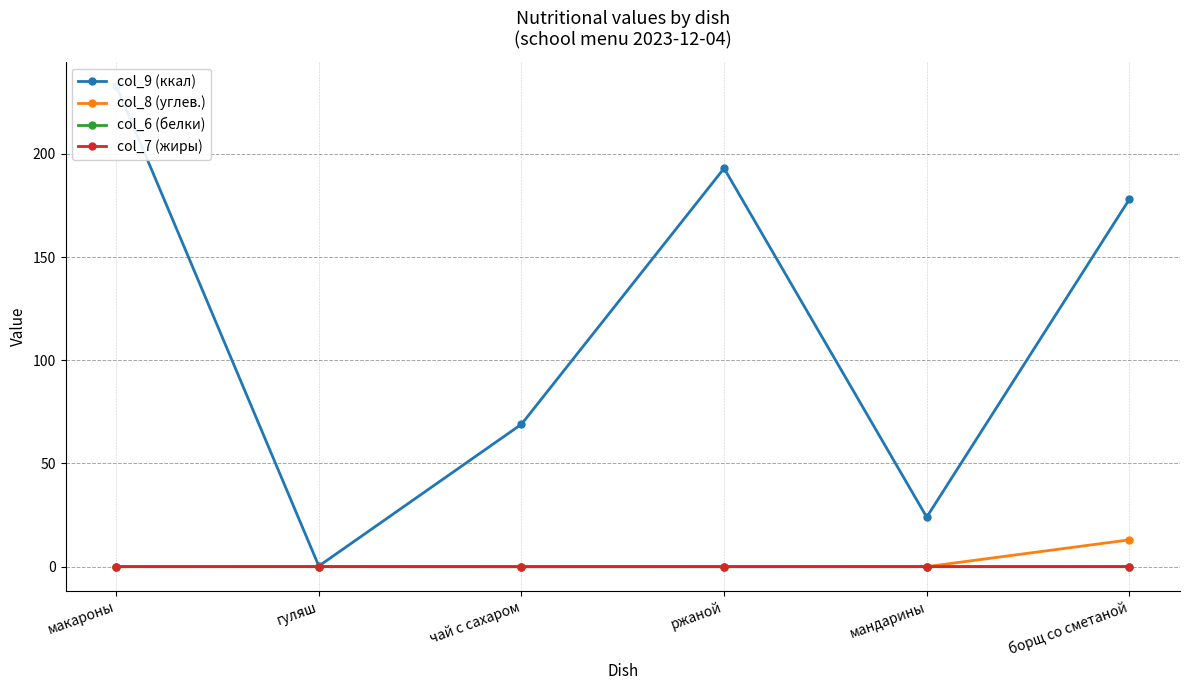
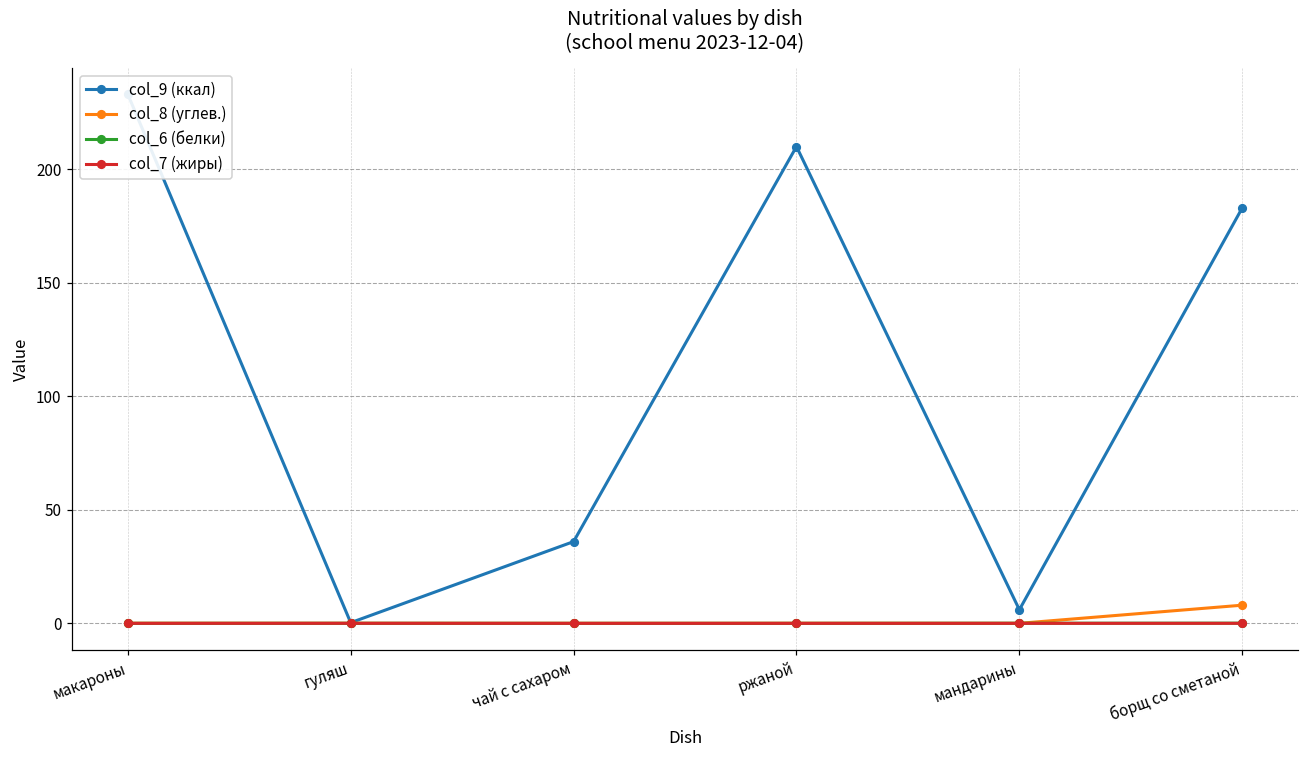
col_9 (ккал), чай с сахаром: 69 -> 36
col_9 (ккал), ржаной: 193 -> 210
col_9 (ккал), мандарины: 24 -> 6
col_9 (ккал), борщ со сметаной: 178 -> 183
col_8 (углев.), борщ со сметаной: 13 -> 8
